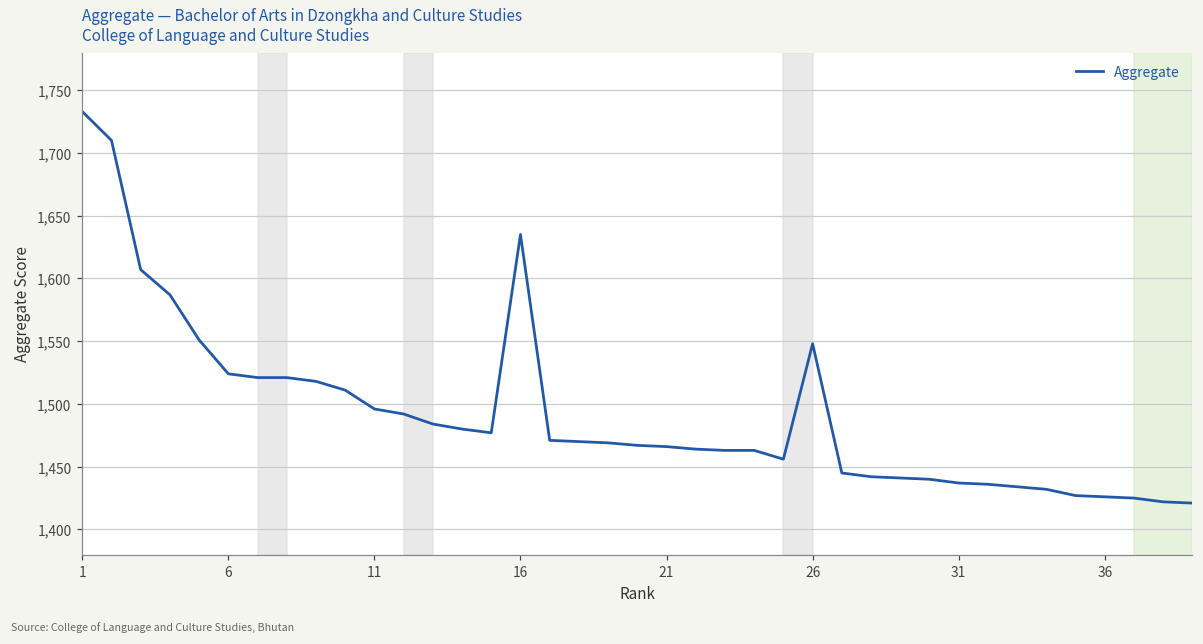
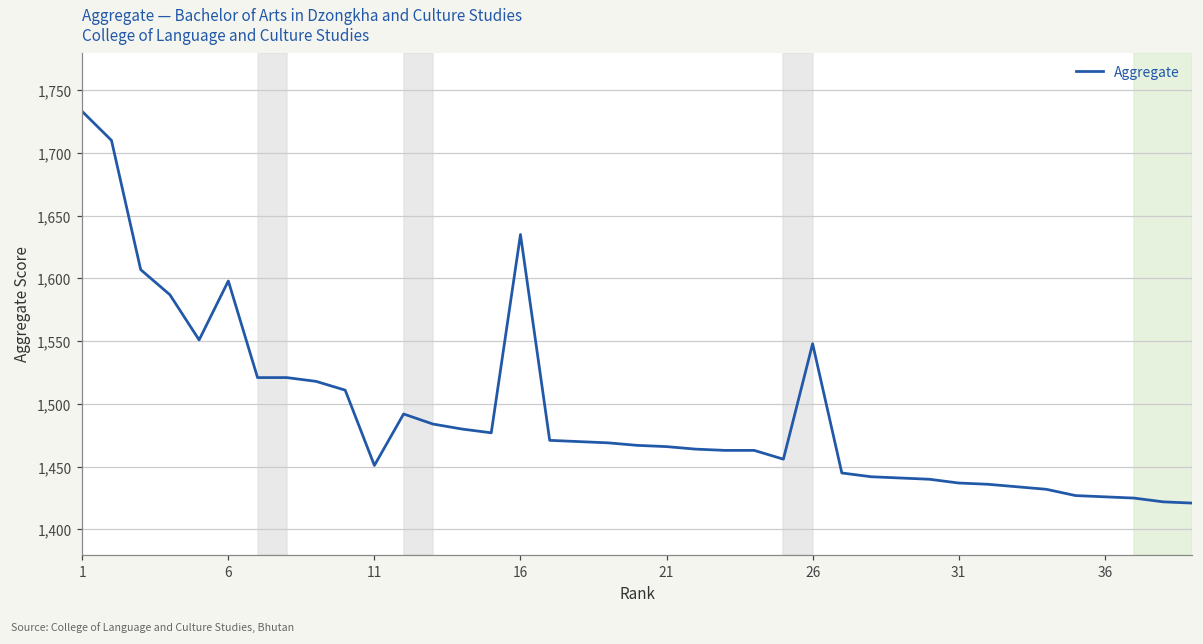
6: 1,524 -> 1,598
11: 1,496 -> 1,451
